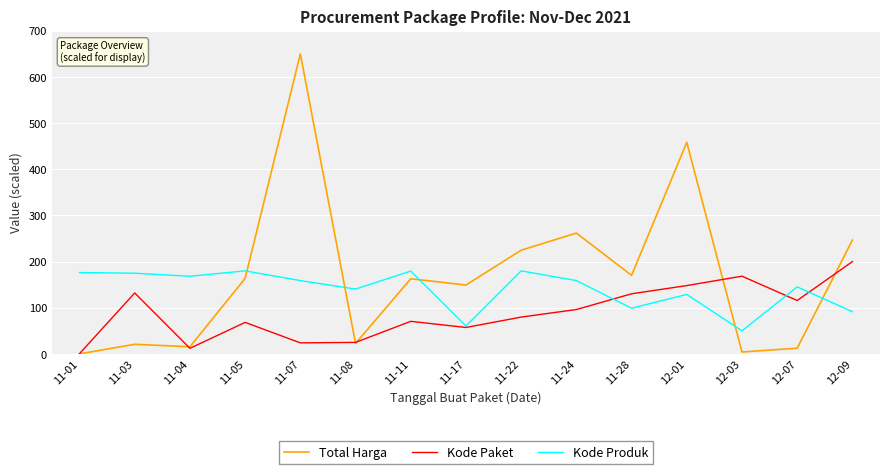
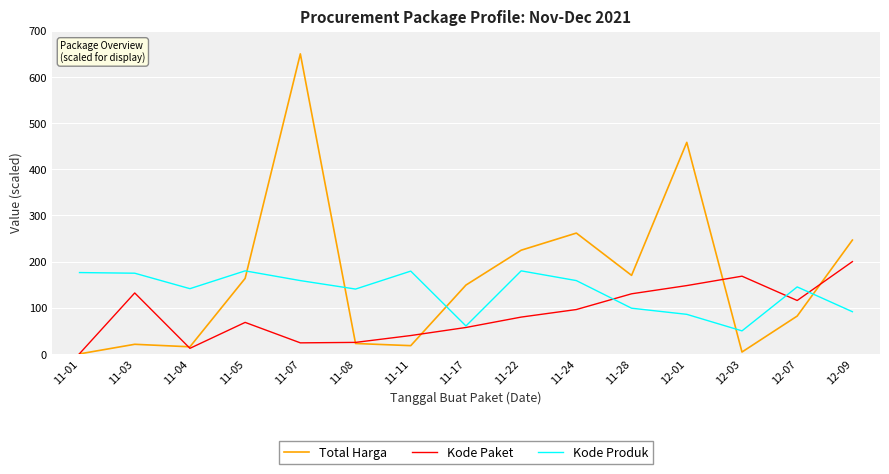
Kode Produk, 11-04: 170 -> 140
Total Harga, 11-11: 160 -> 20
Kode Paket, 11-11: 70 -> 40
Kode Produk, 12-01: 130 -> 90
Total Harga, 12-07: 10 -> 80
